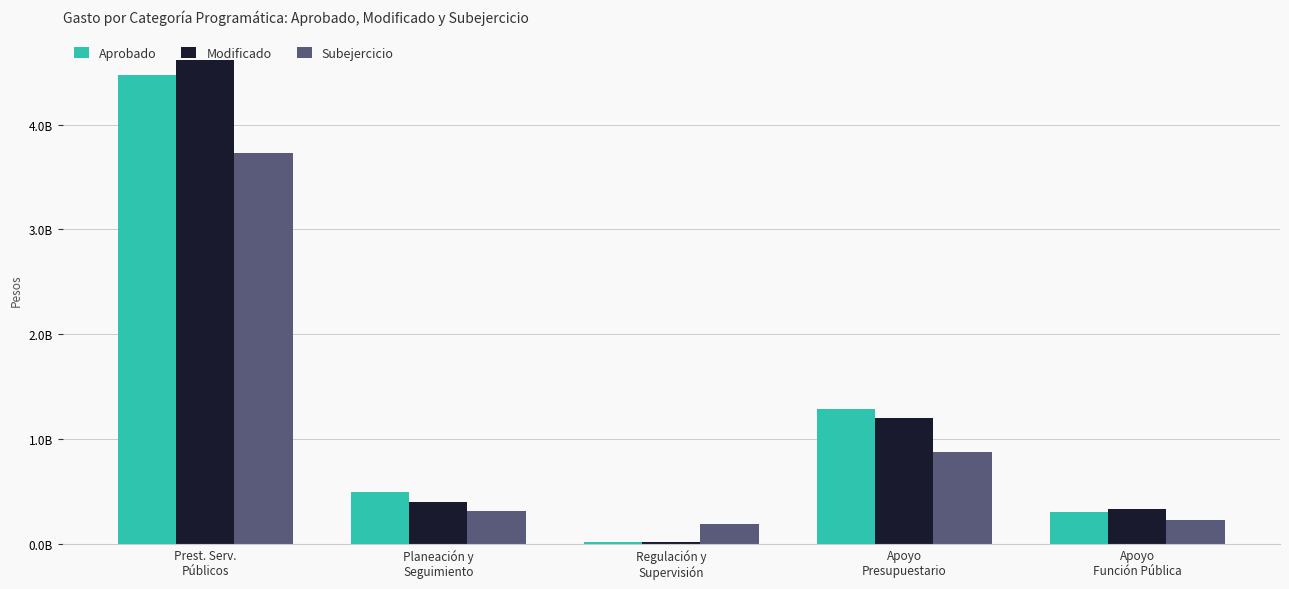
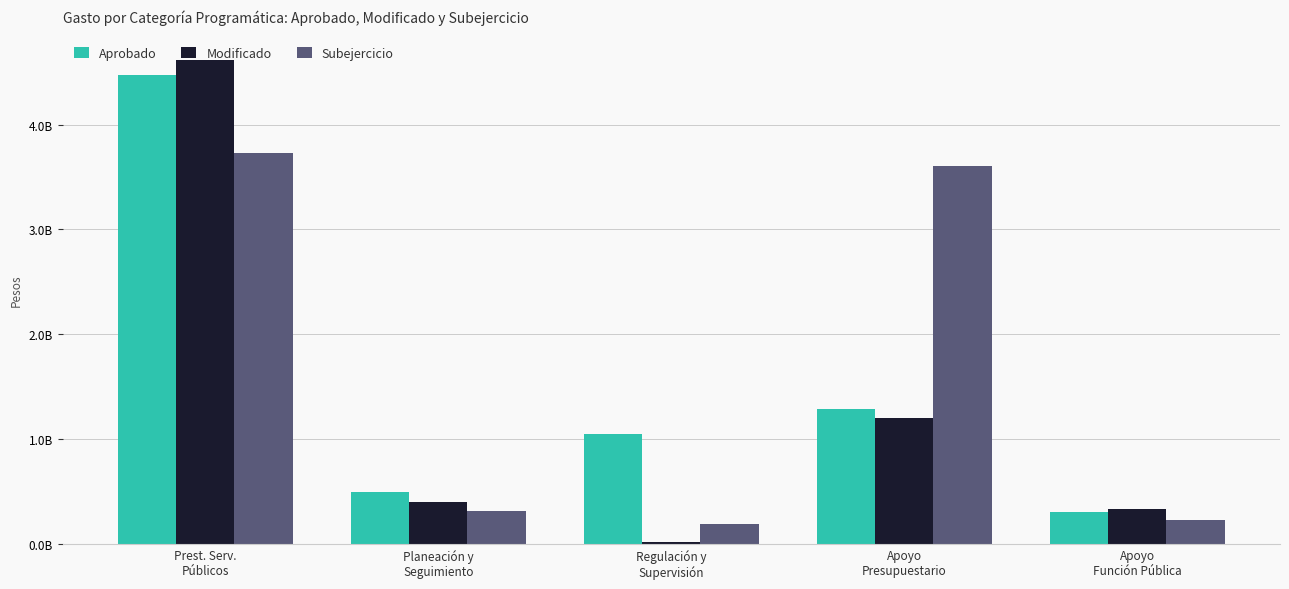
Aprobado, Regulación y Supervisión: 20000000 -> 1050000000
Subejercicio, Apoyo Presupuestario: 880000000 -> 3600000000
